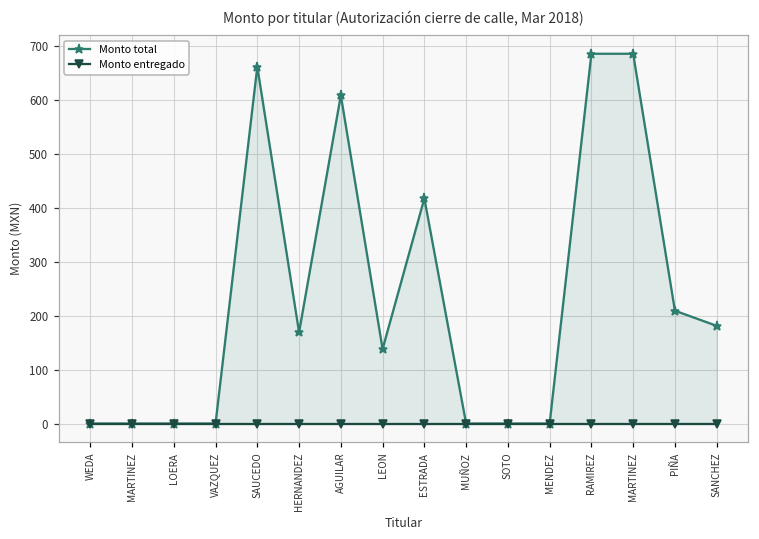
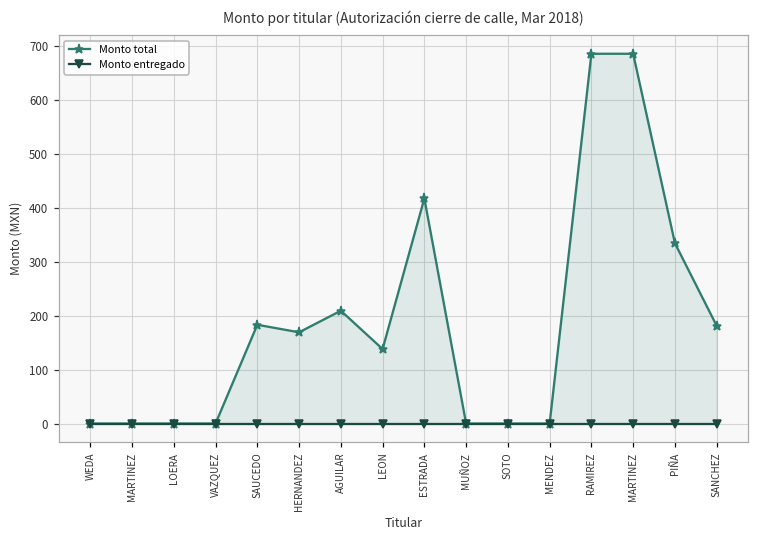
Monto total, SAUCEDO: 660 -> 180
Monto total, AGUILAR: 610 -> 210
Monto total, PIÑA: 210 -> 330
